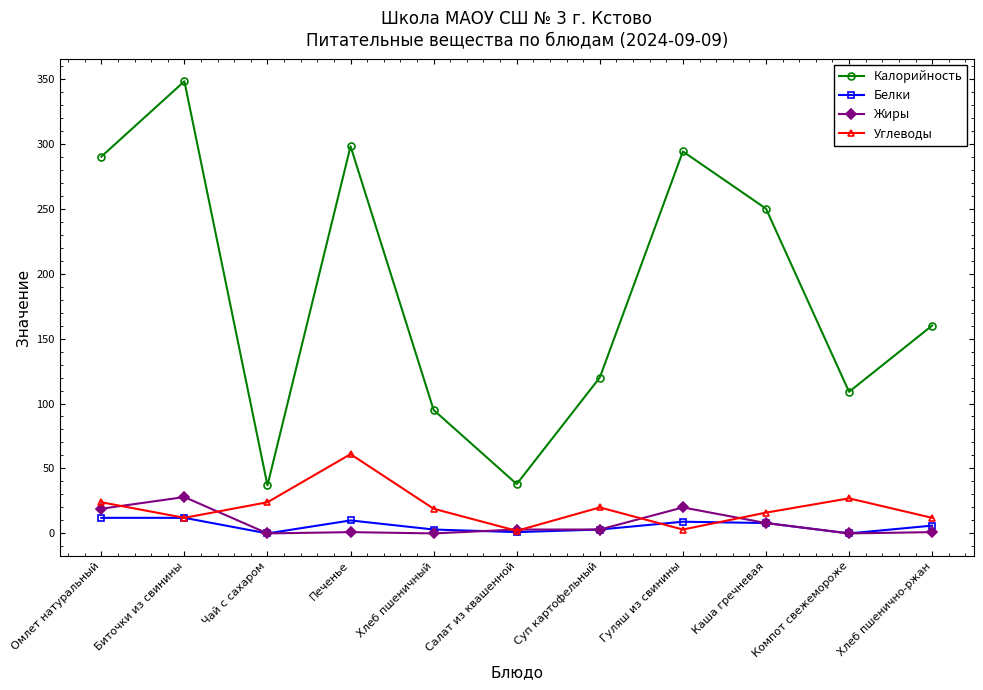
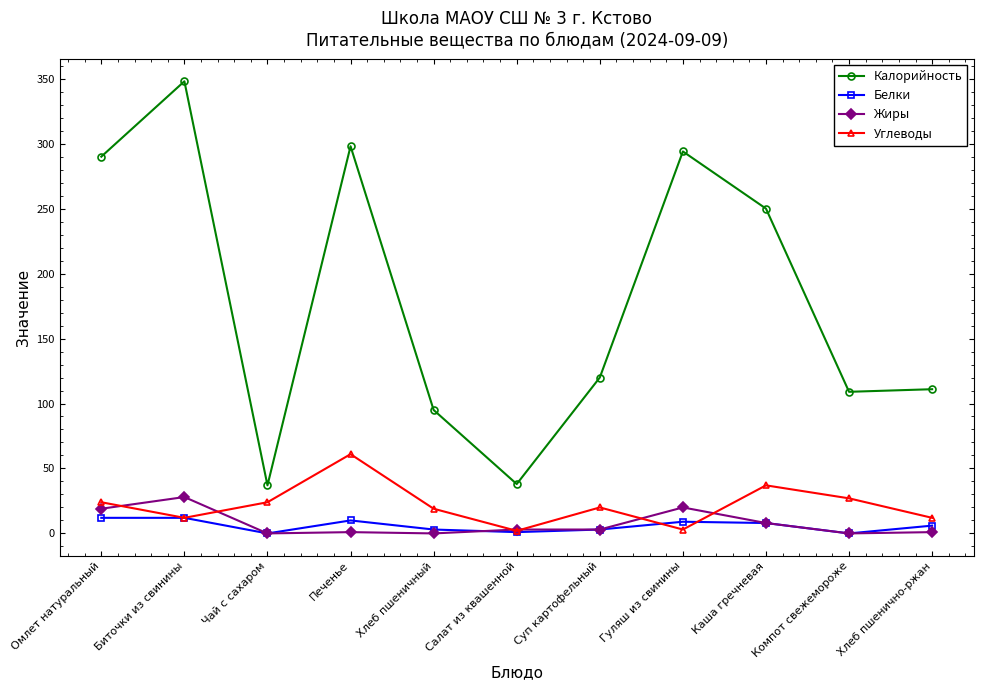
Углеводы, Каша гречневая: 16 -> 37
Калорийность, Хлеб пшенично-ржан: 160 -> 111
